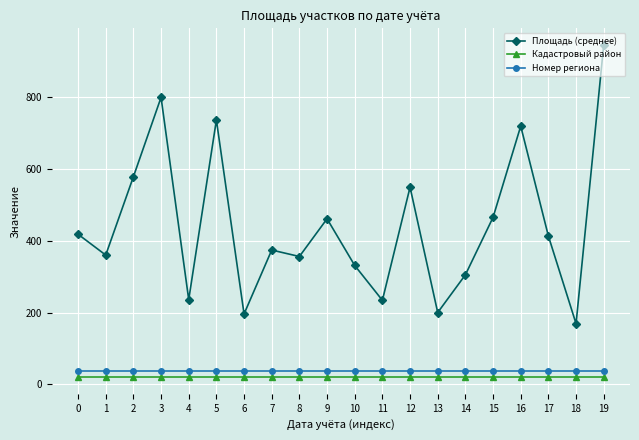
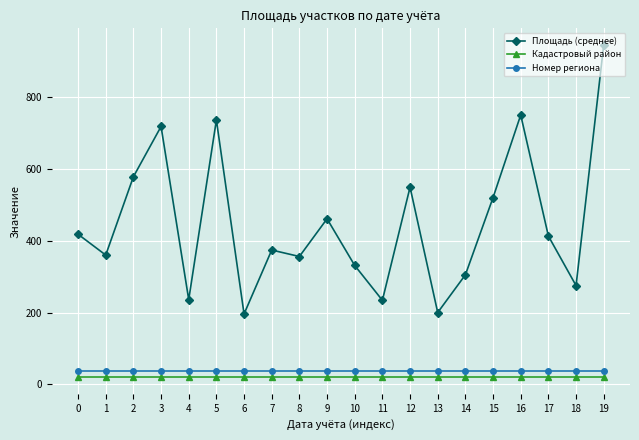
Площадь (среднее), 3: 800 -> 720
Площадь (среднее), 15: 470 -> 520
Площадь (среднее), 16: 720 -> 750
Площадь (среднее), 18: 170 -> 280
